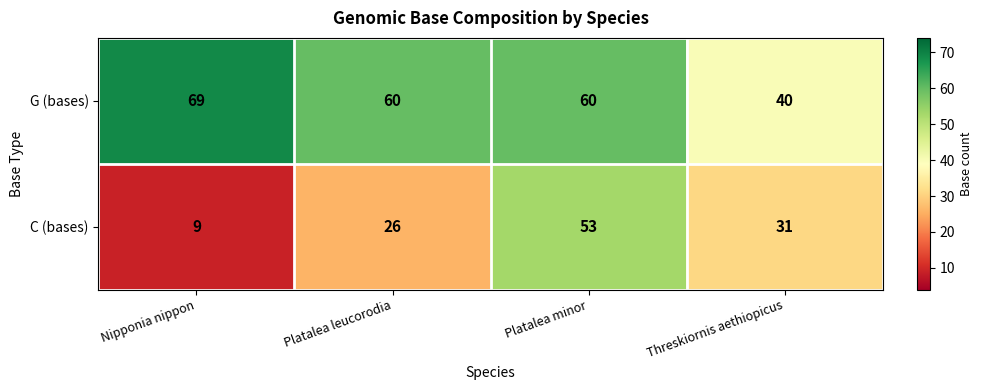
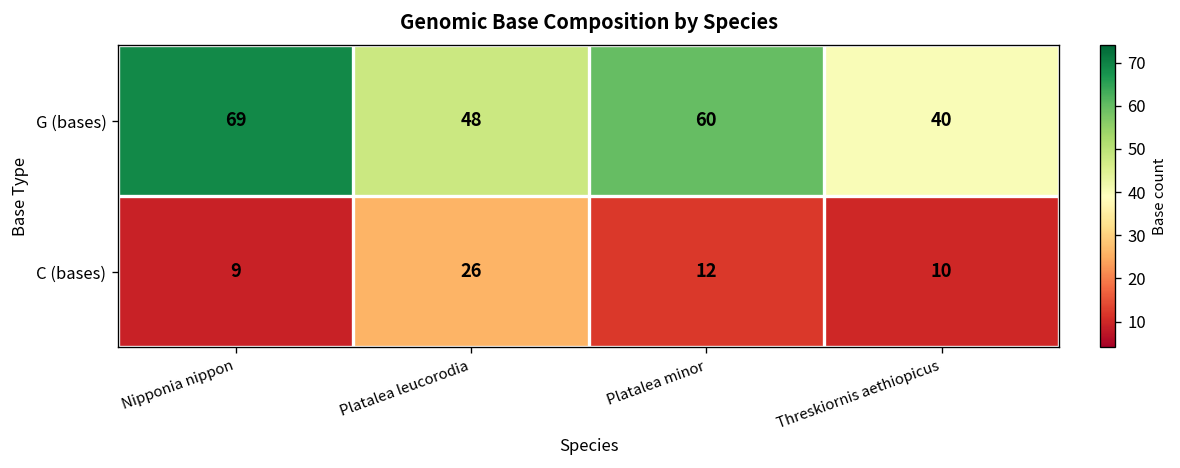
G (bases), Platalea leucorodia: 60 -> 48
C (bases), Platalea minor: 53 -> 12
C (bases), Threskiornis aethiopicus: 31 -> 10
